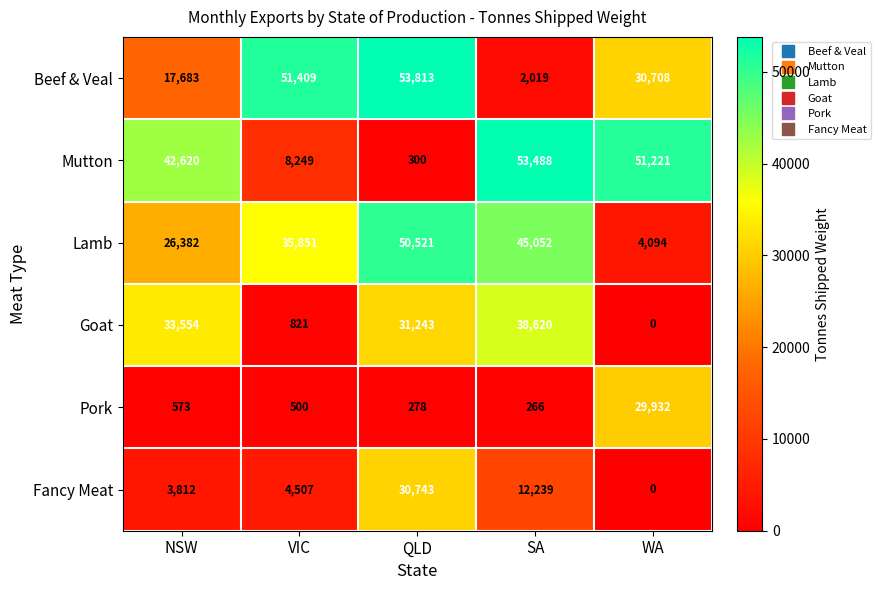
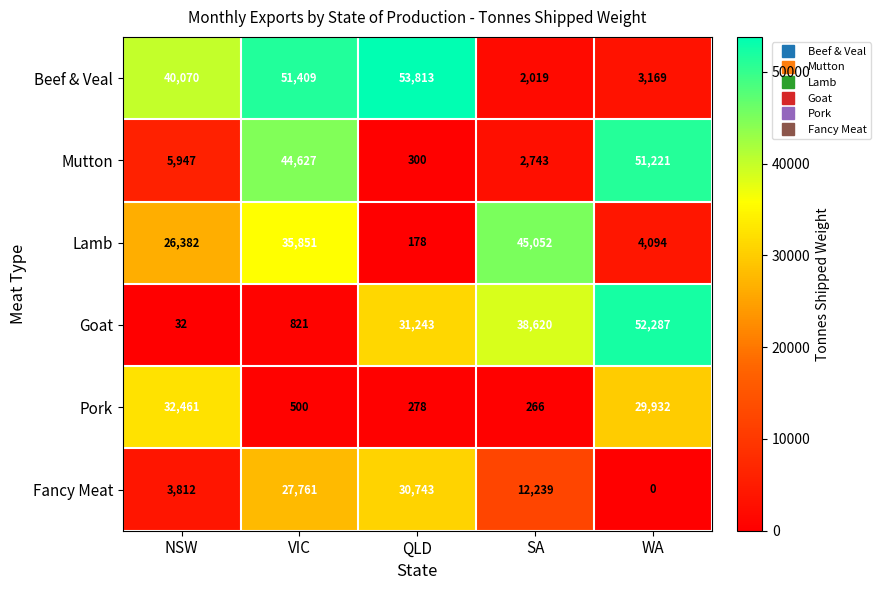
Beef & Veal, NSW: 17,683 -> 40,070
Beef & Veal, WA: 30,708 -> 3,169
Mutton, NSW: 42,620 -> 5,947
Mutton, VIC: 8,249 -> 44,627
Mutton, SA: 53,488 -> 2,743
Lamb, QLD: 50,521 -> 178
Goat, NSW: 33,554 -> 32
Goat, WA: 0 -> 52,287
Pork, NSW: 573 -> 32,461
Fancy Meat, VIC: 4,507 -> 27,761
